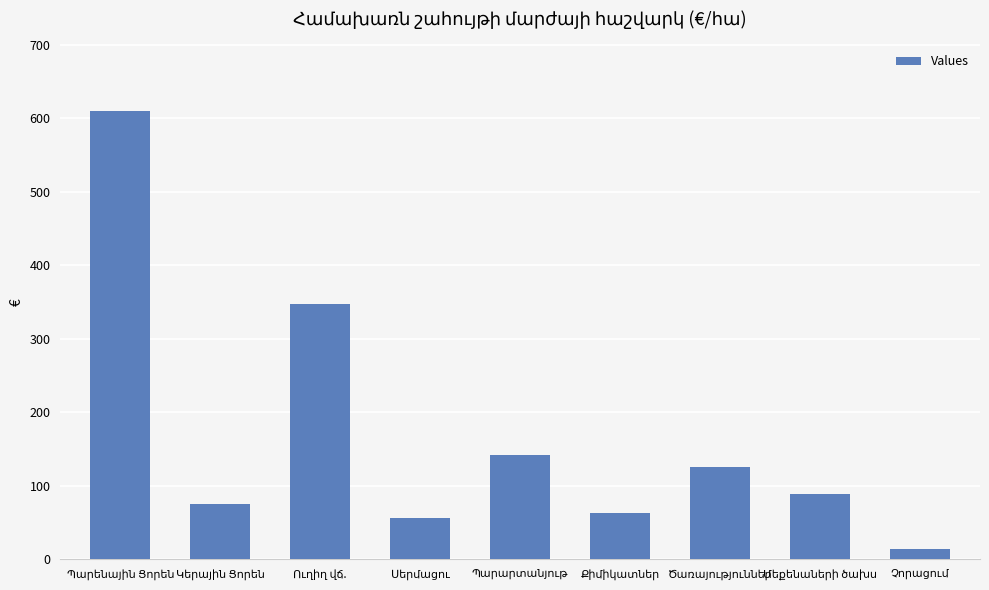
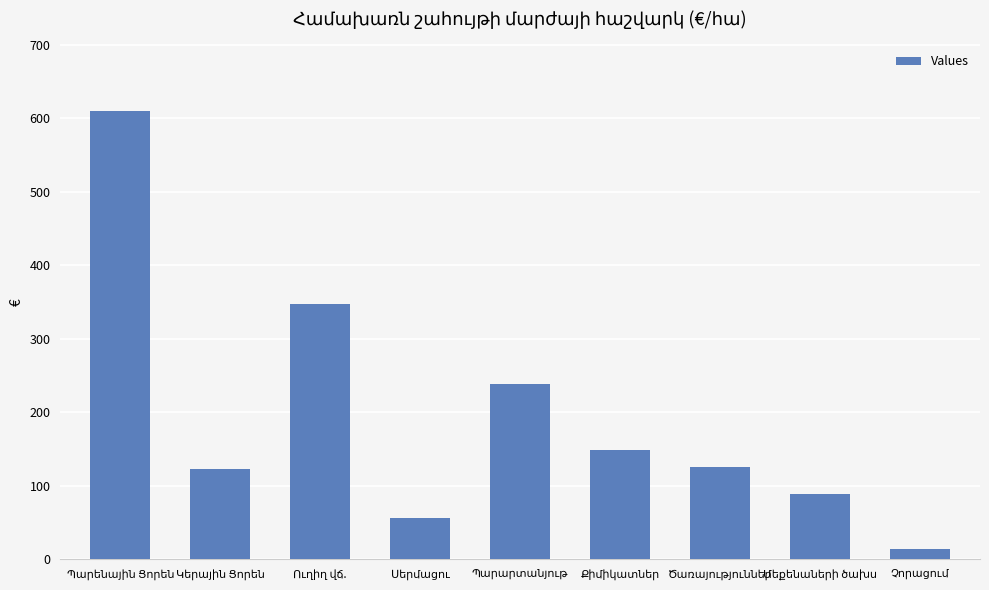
Կերային Ցորեն: 80 -> 120
Պարարտանյութ: 140 -> 240
Քիմիկատներ: 60 -> 150
